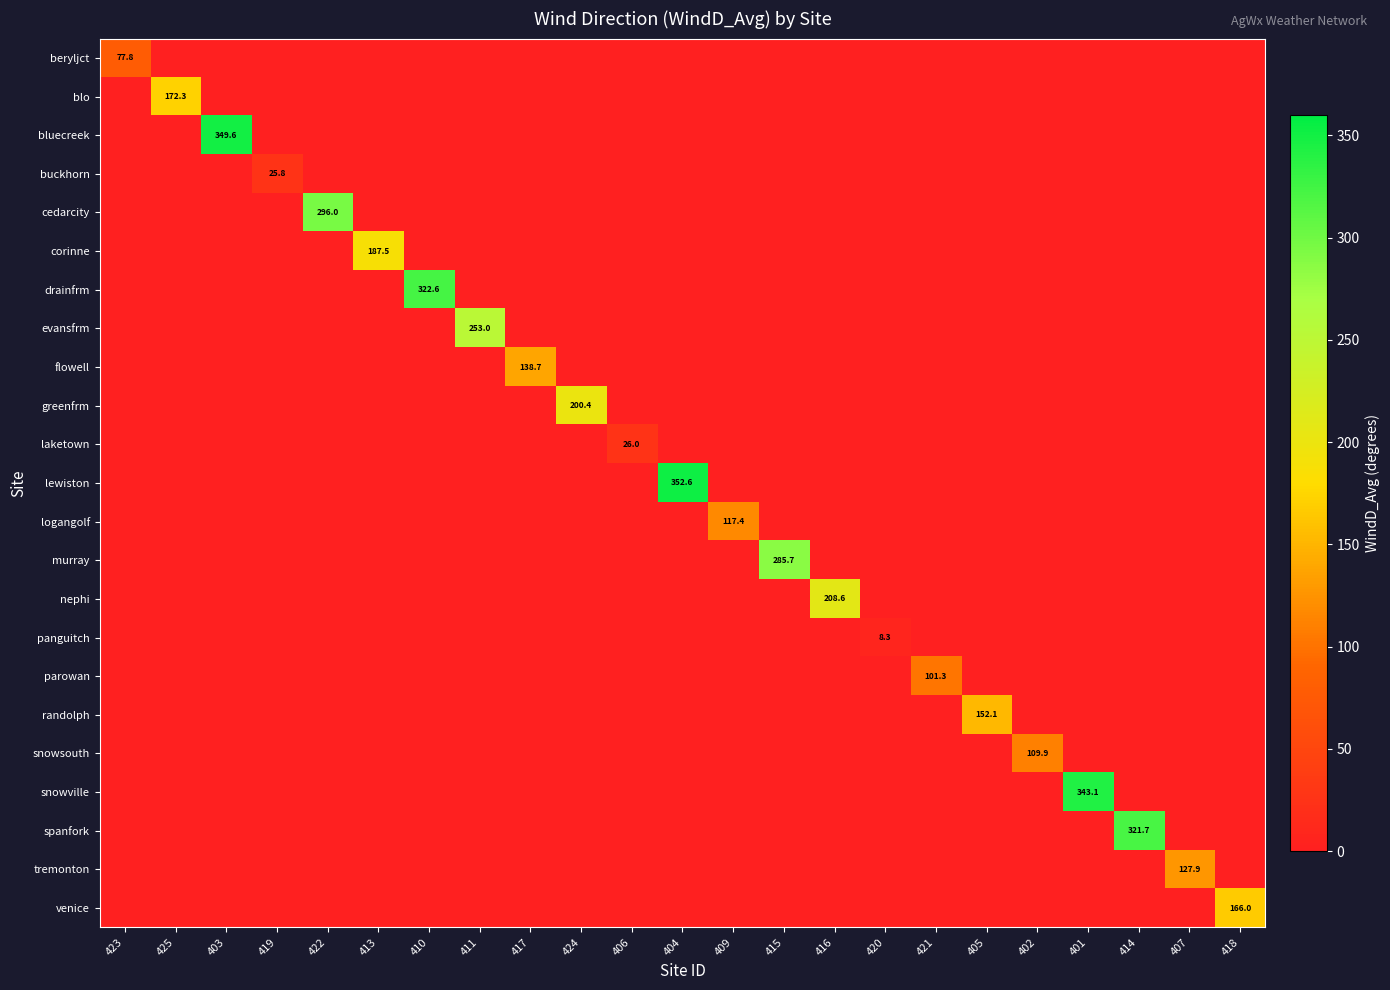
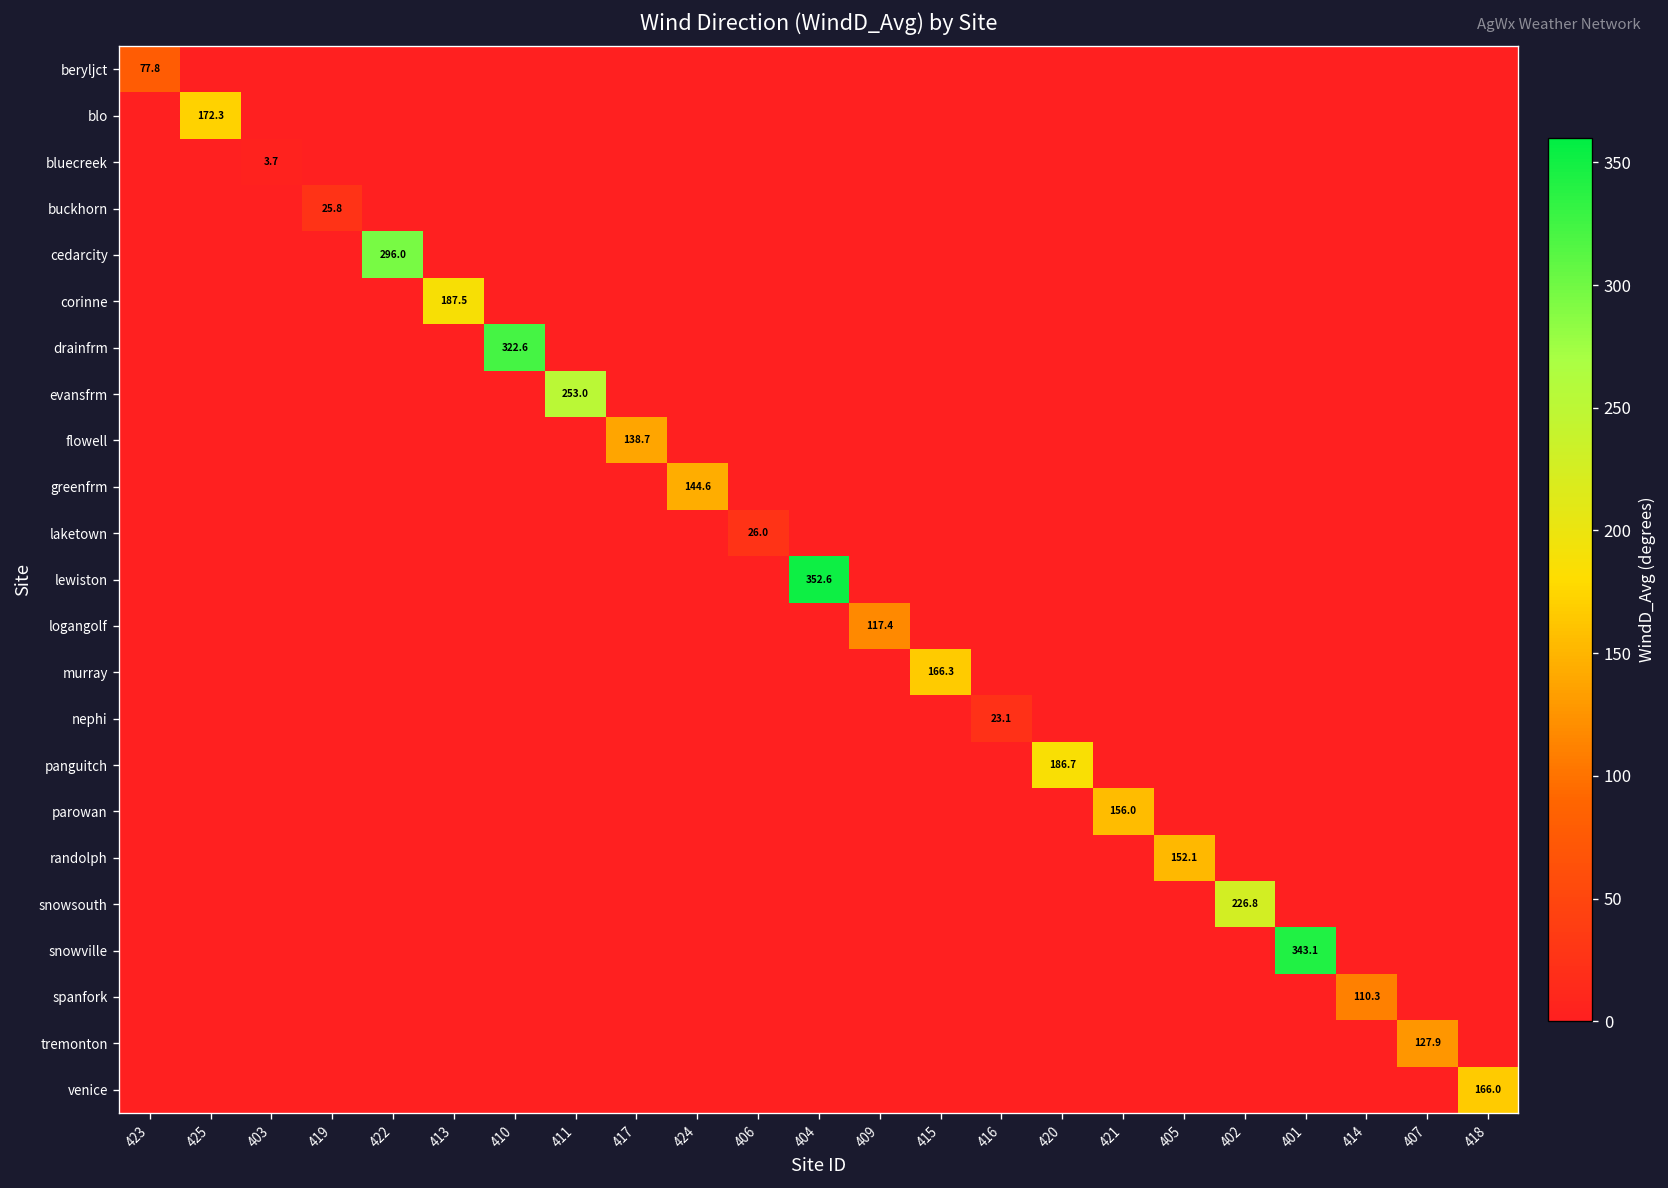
bluecreek, 403: 349.6 -> 3.7
greenfrm, 424: 200.4 -> 144.6
murray, 415: 285.7 -> 166.3
nephi, 416: 208.6 -> 23.1
panguitch, 420: 8.3 -> 186.7
parowan, 421: 101.3 -> 156.0
snowsouth, 402: 109.9 -> 226.8
spanfork, 414: 321.7 -> 110.3
